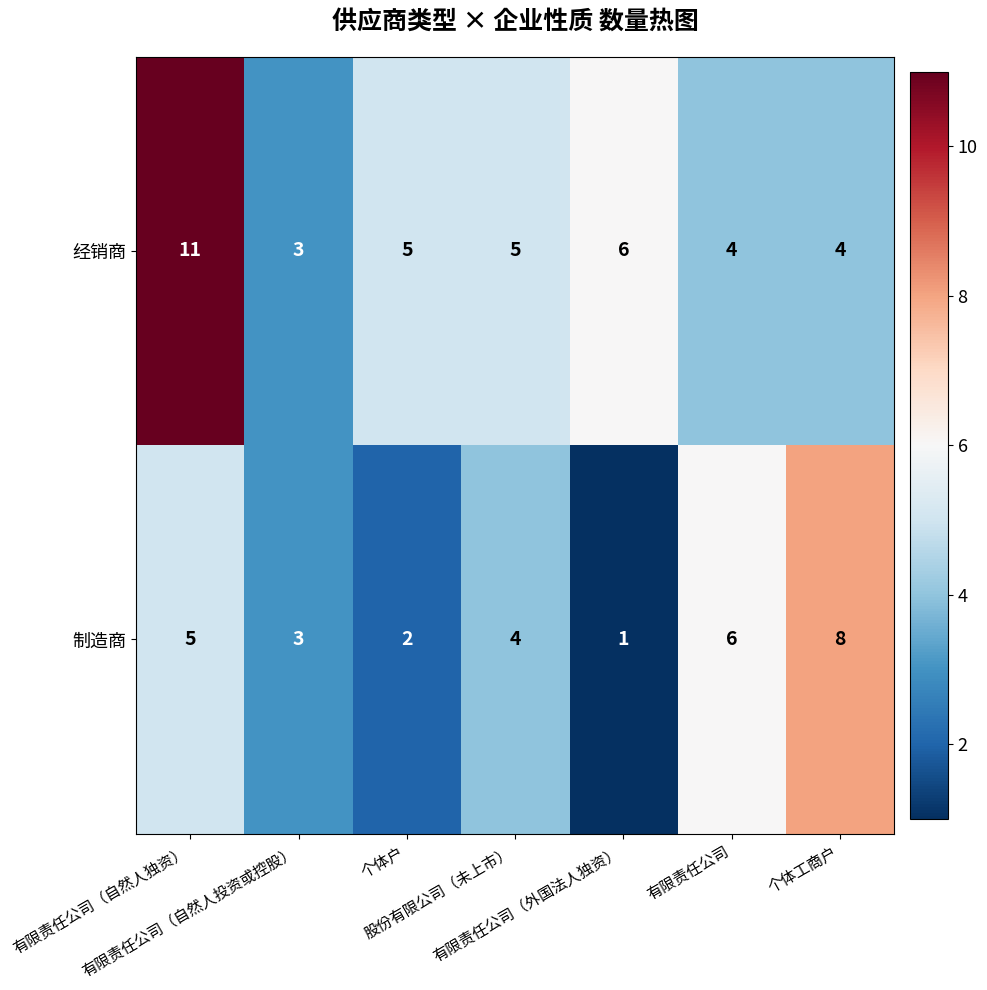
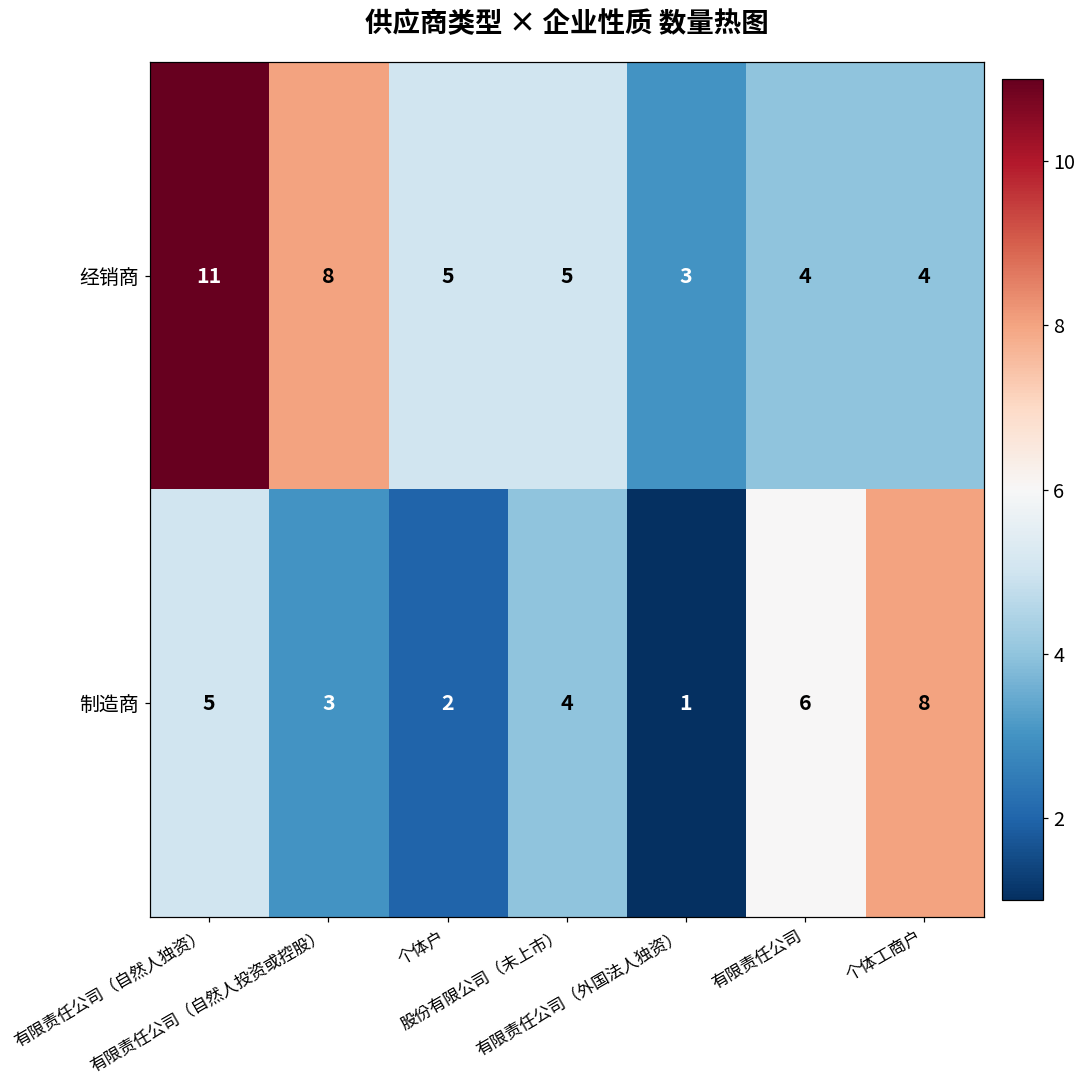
经销商, 有限责任公司（自然人投资或控股）: 3 -> 8
经销商, 有限责任公司（外国法人独资）: 6 -> 3
